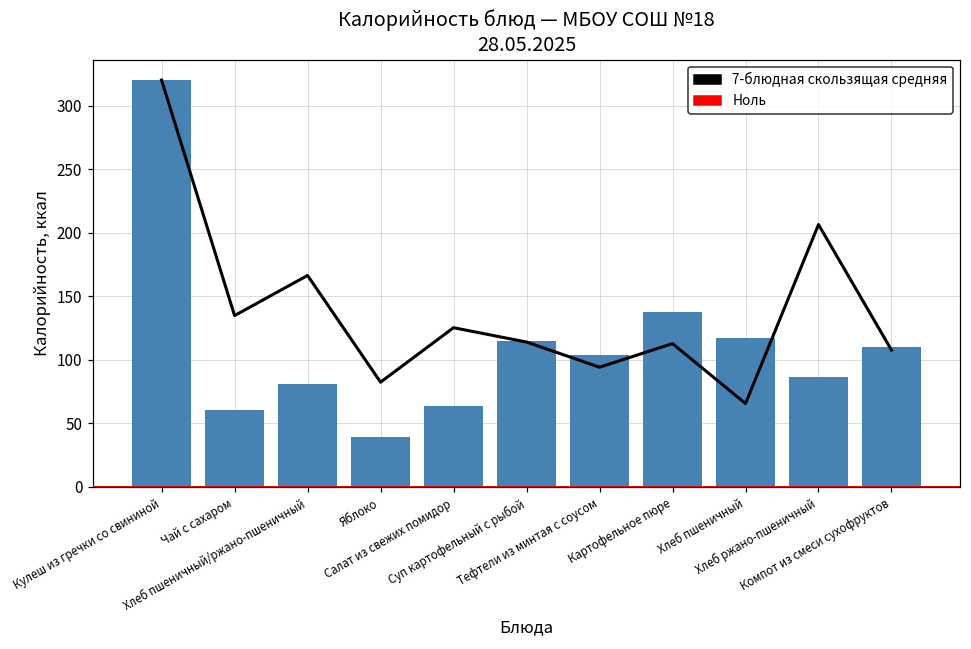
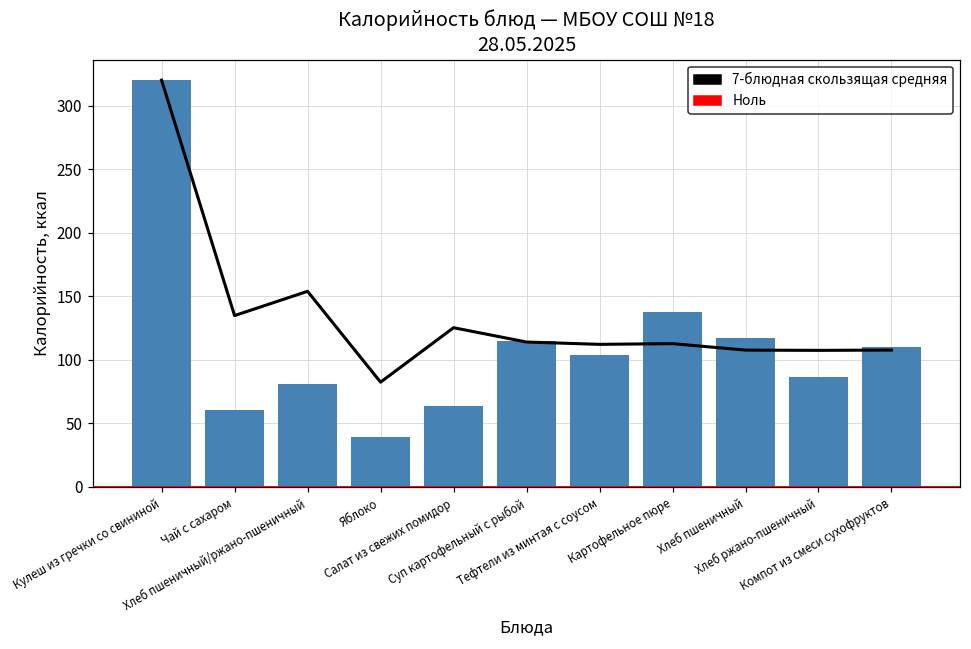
7-блюдная скользящая средняя, Хлеб пшеничный/ржано-пшеничный: 166 -> 154
7-блюдная скользящая средняя, Тефтели из минтая с соусом: 94 -> 112
7-блюдная скользящая средняя, Хлеб пшеничный: 66 -> 108
7-блюдная скользящая средняя, Хлеб ржано-пшеничный: 207 -> 107
